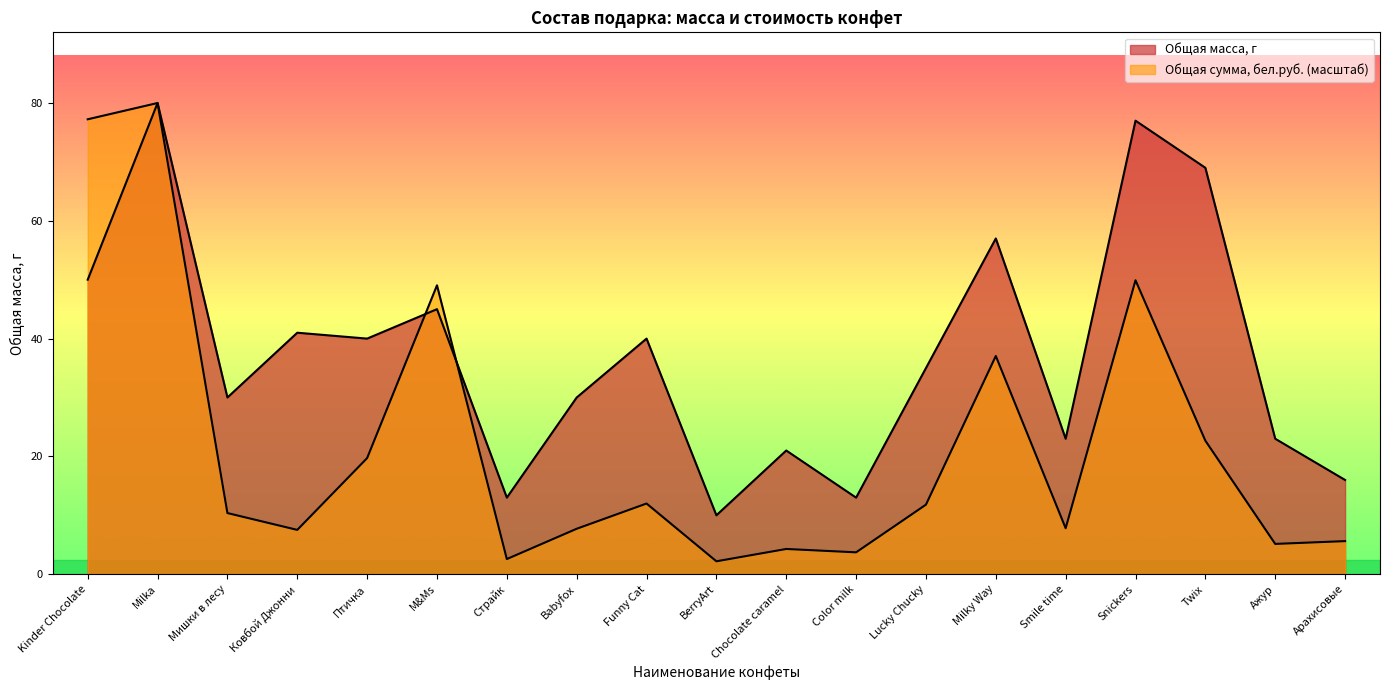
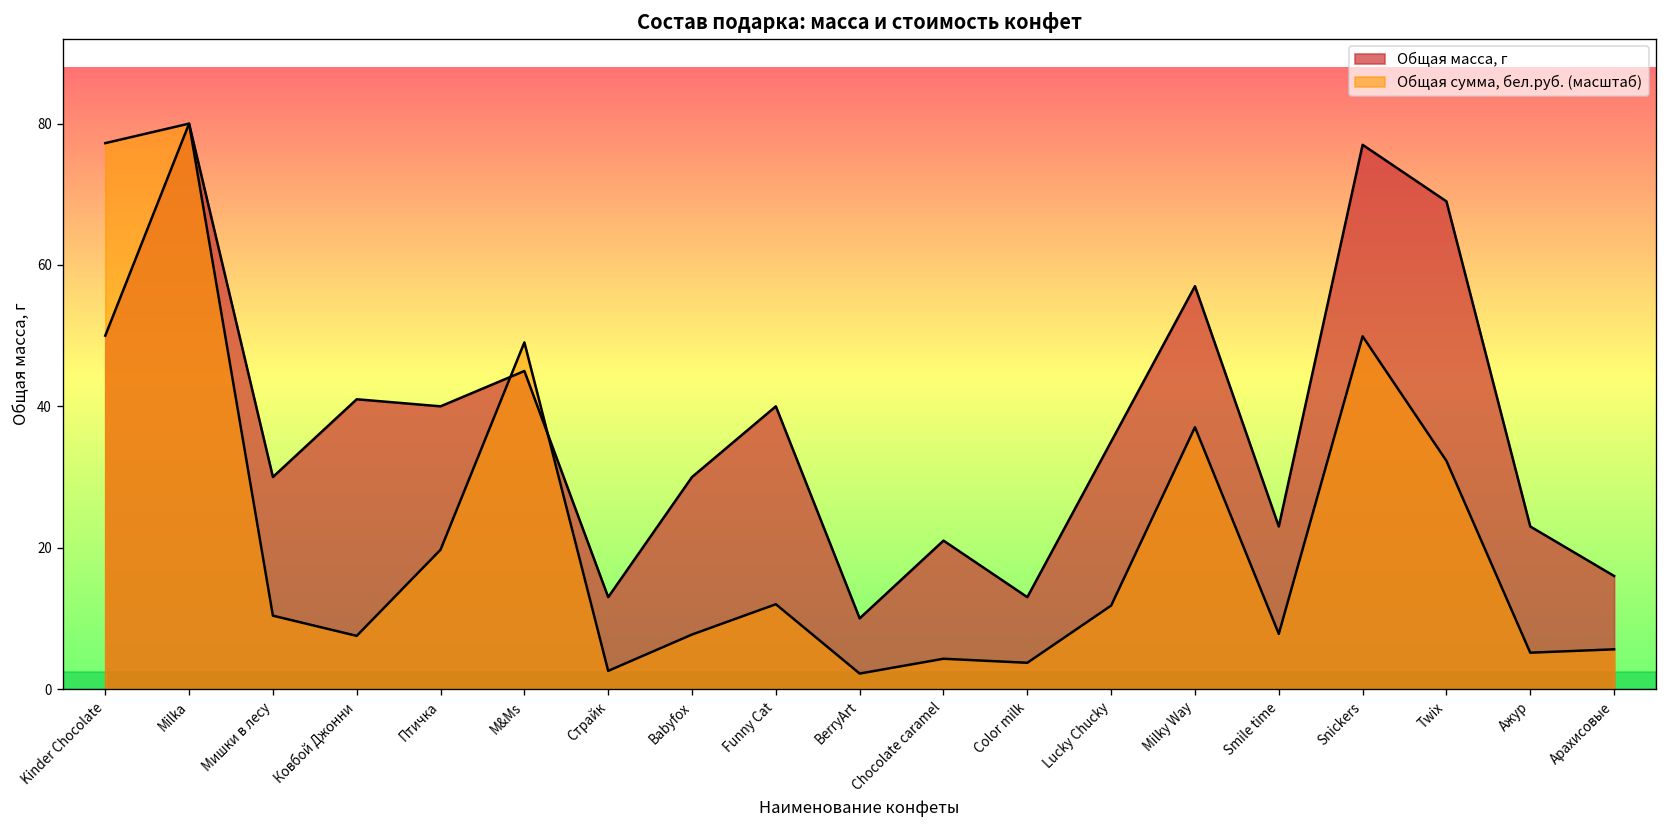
Общая сумма, бел.руб. (масштаб), Twix: 23 -> 32
